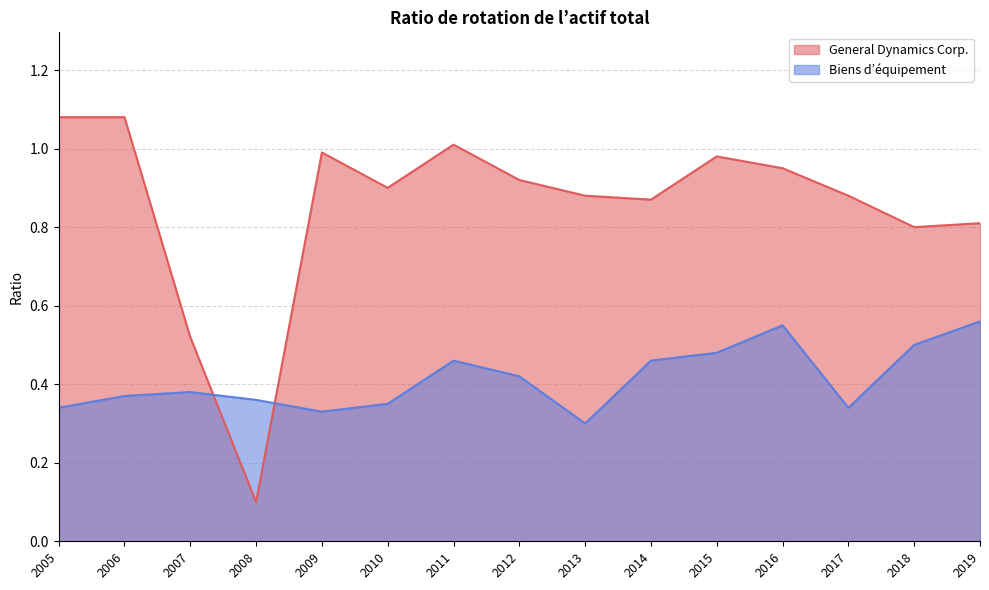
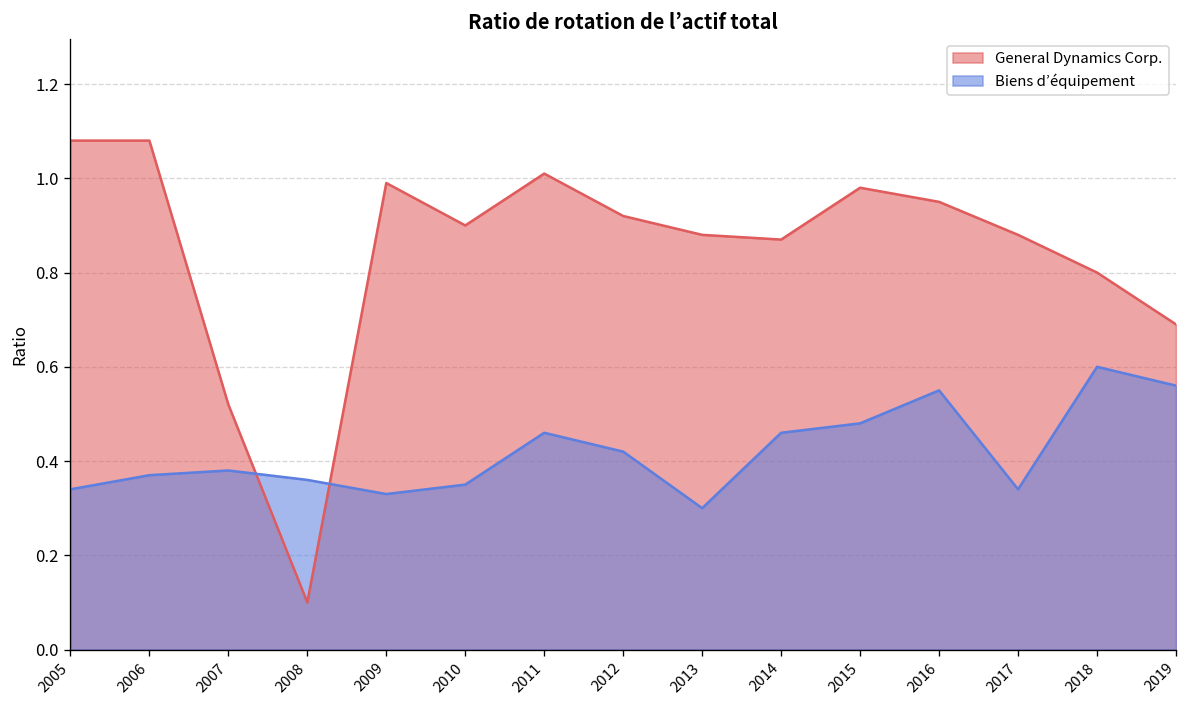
Biens d’équipement, 2018: 0.5 -> 0.6
General Dynamics Corp., 2019: 0.81 -> 0.69
